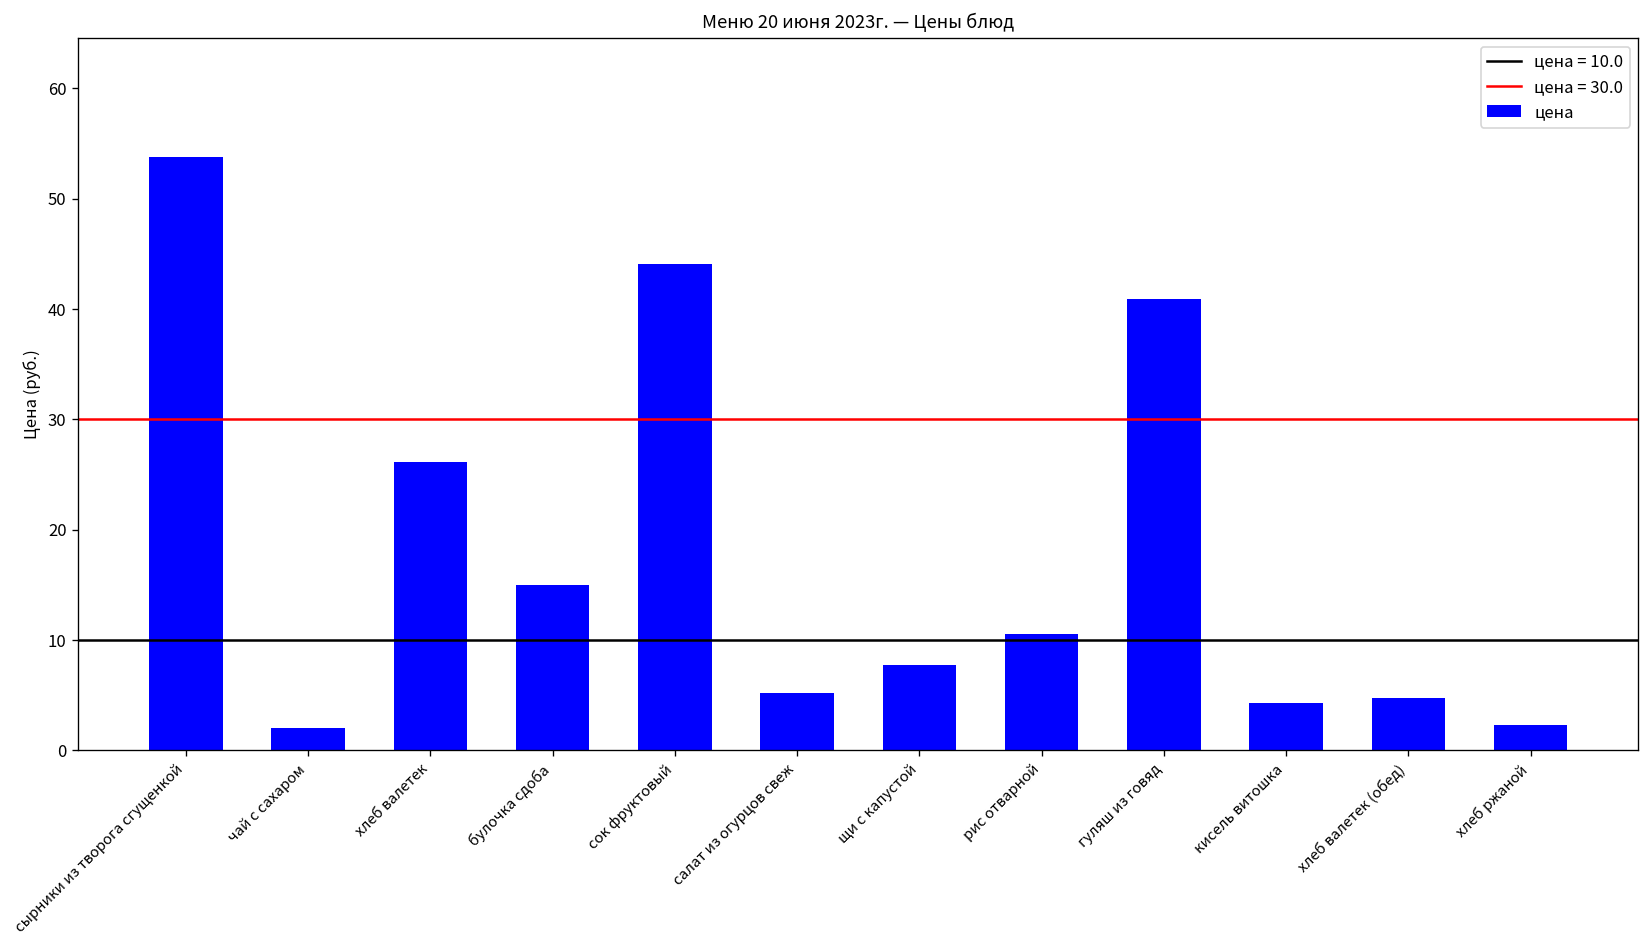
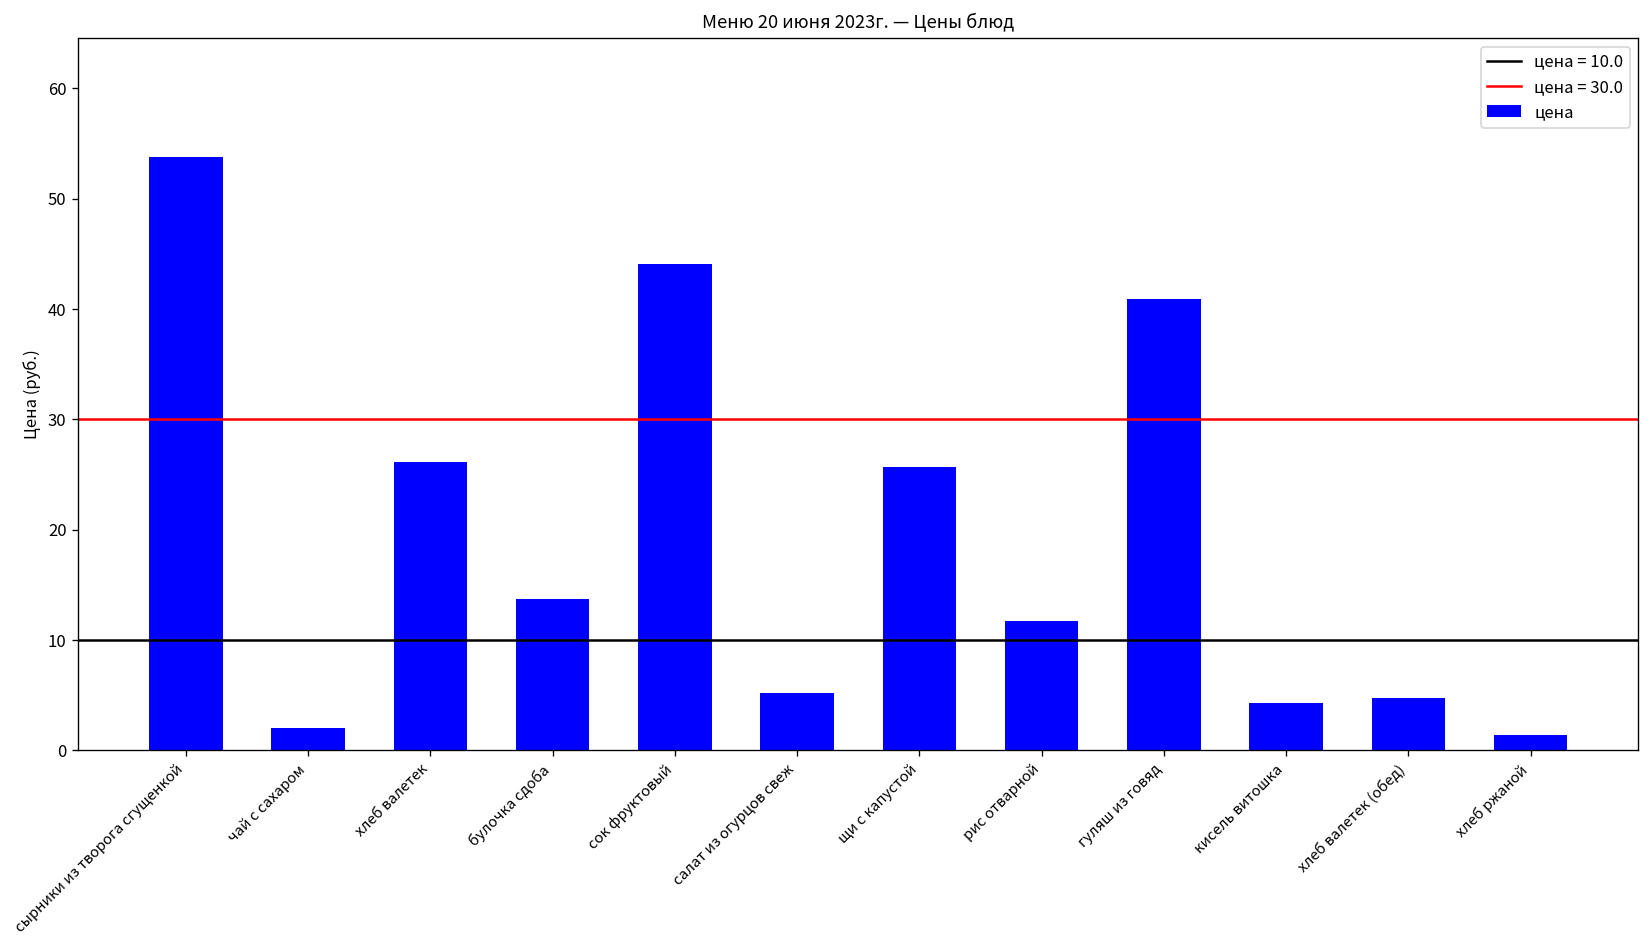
булочка сдоба: 15 -> 14
щи с капустой: 8 -> 26
рис отварной: 11 -> 12
хлеб ржаной: 2 -> 1
